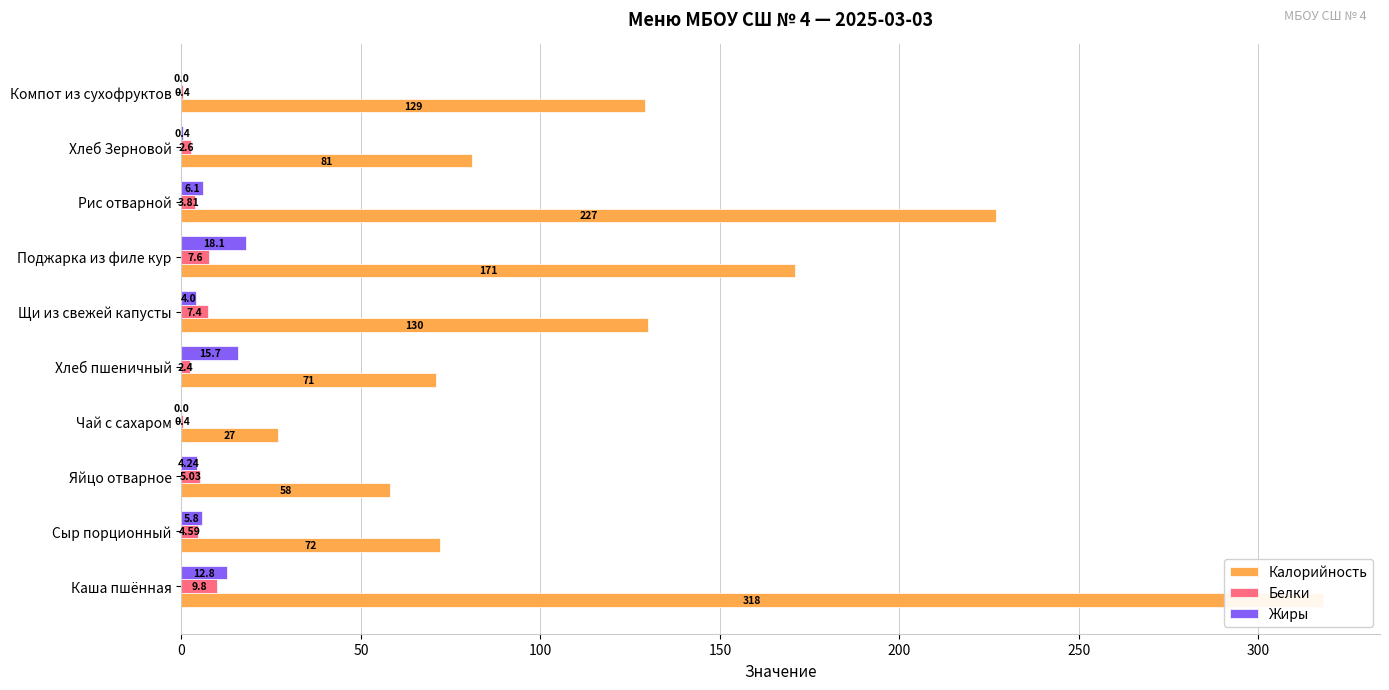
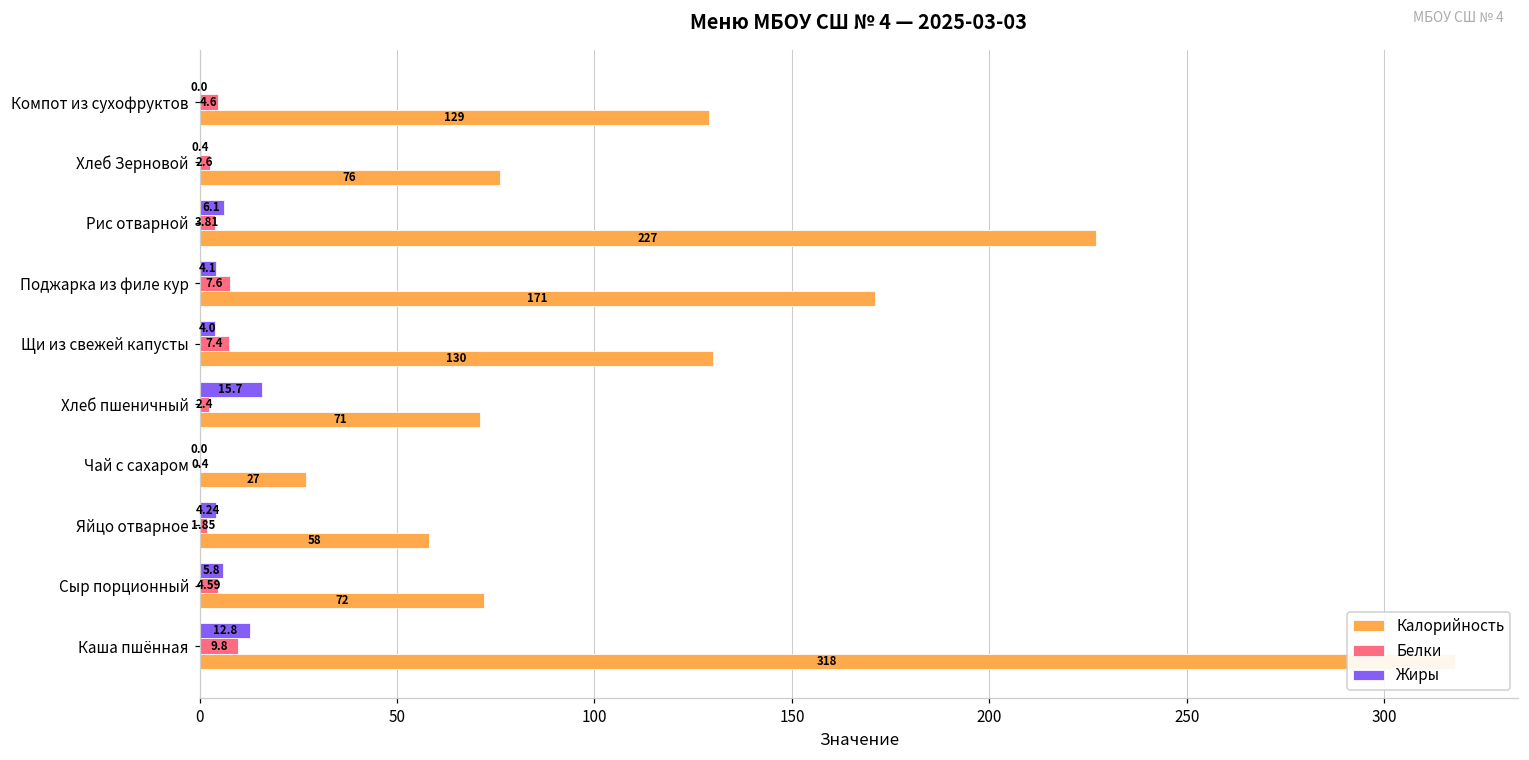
Белки, Компот из сухофруктов: 0.4 -> 4.6
Калорийность, Хлеб Зерновой: 81 -> 76
Жиры, Поджарка из филе кур: 18.1 -> 4.1
Белки, Яйцо отварное: 5.03 -> 1.85
